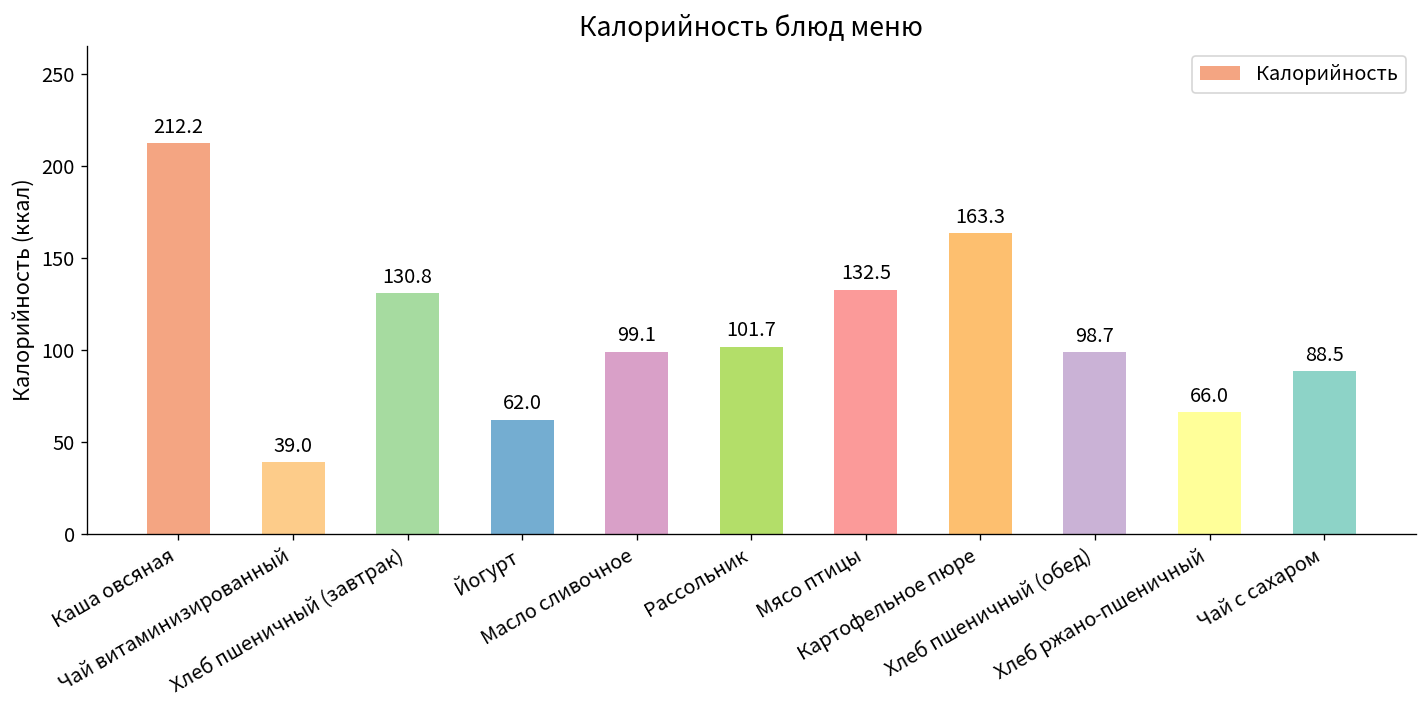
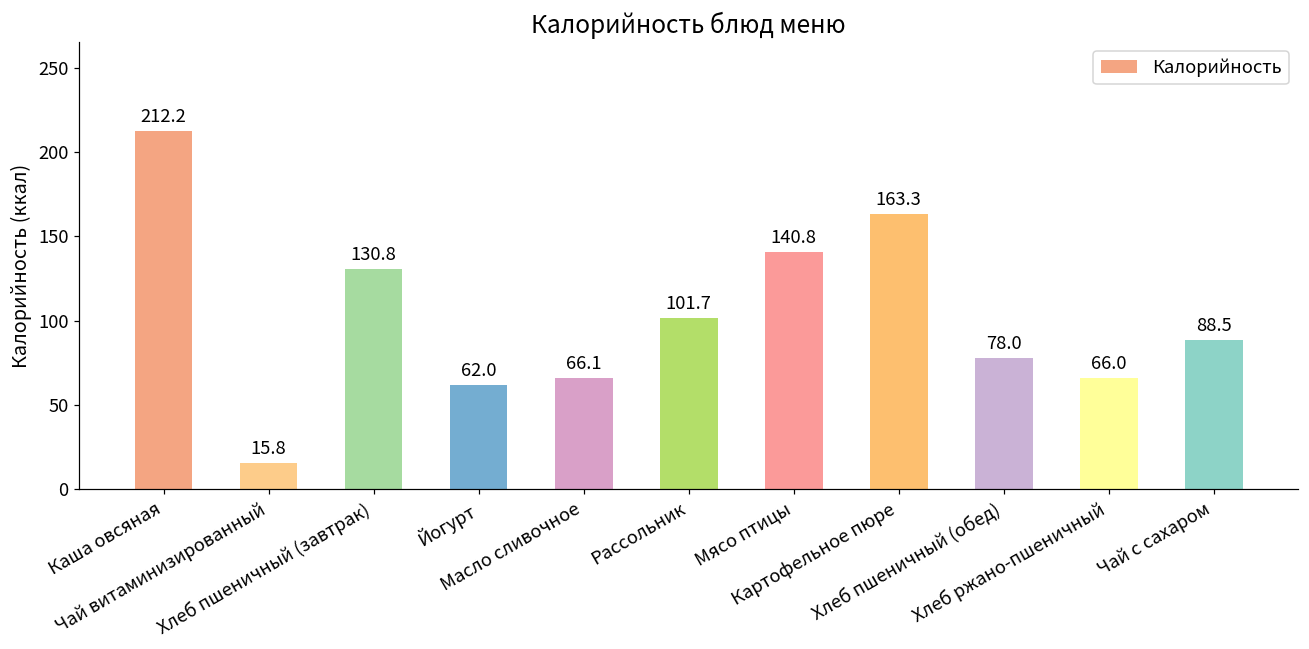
Чай витаминизированный: 39.0 -> 15.8
Масло сливочное: 99.1 -> 66.1
Мясо птицы: 132.5 -> 140.8
Хлеб пшеничный (обед): 98.7 -> 78.0
